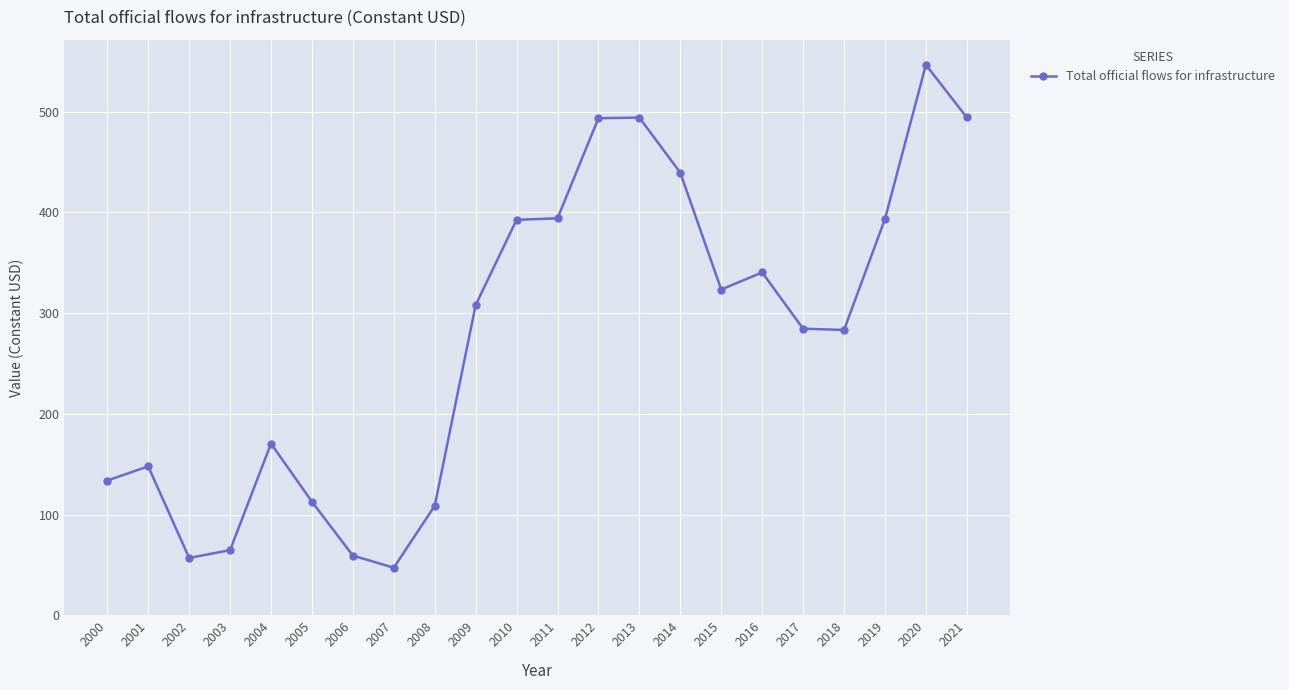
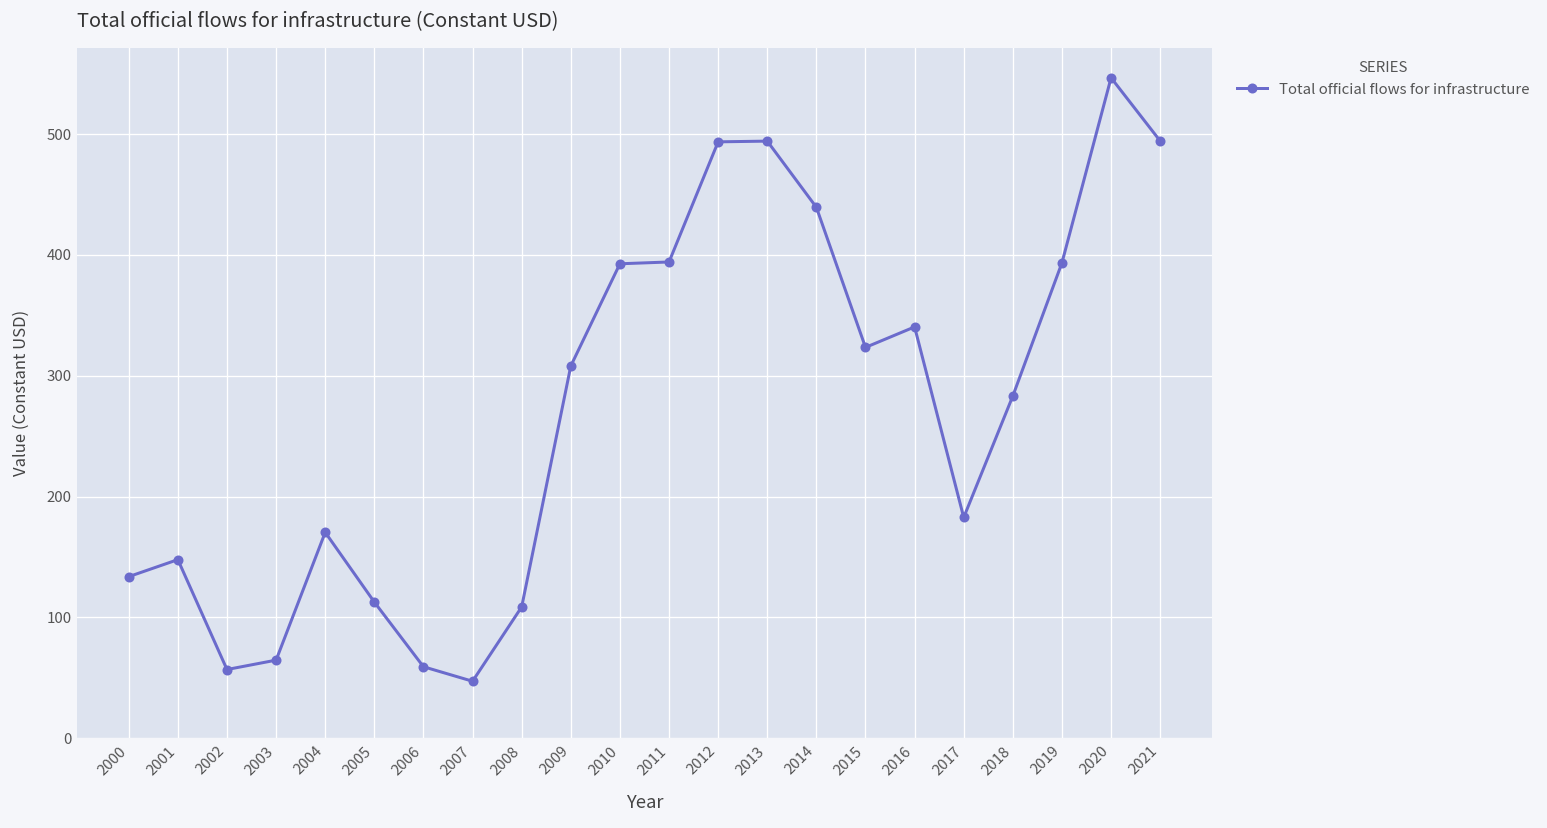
2017: 285 -> 183
